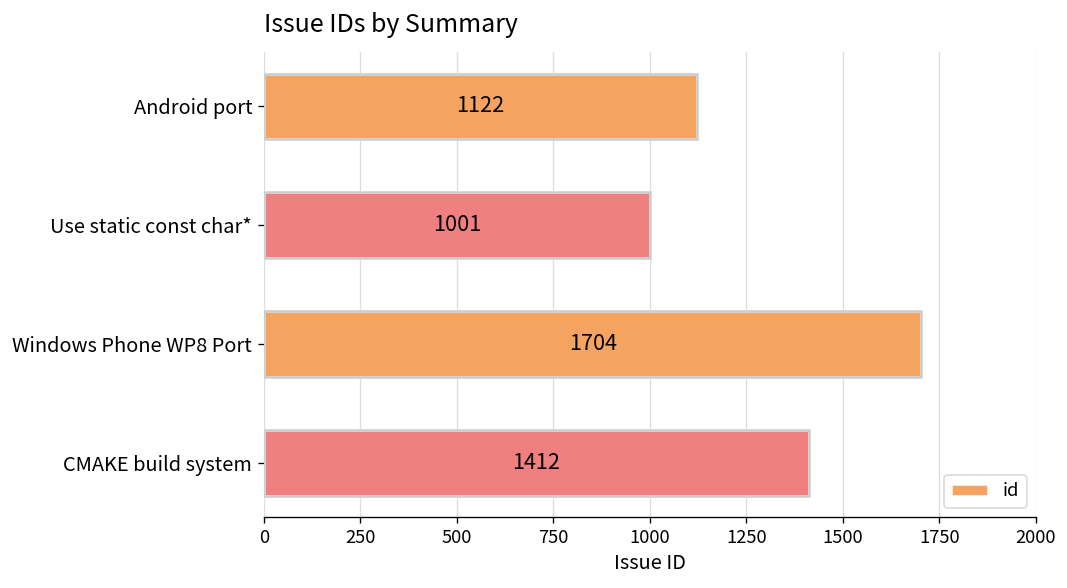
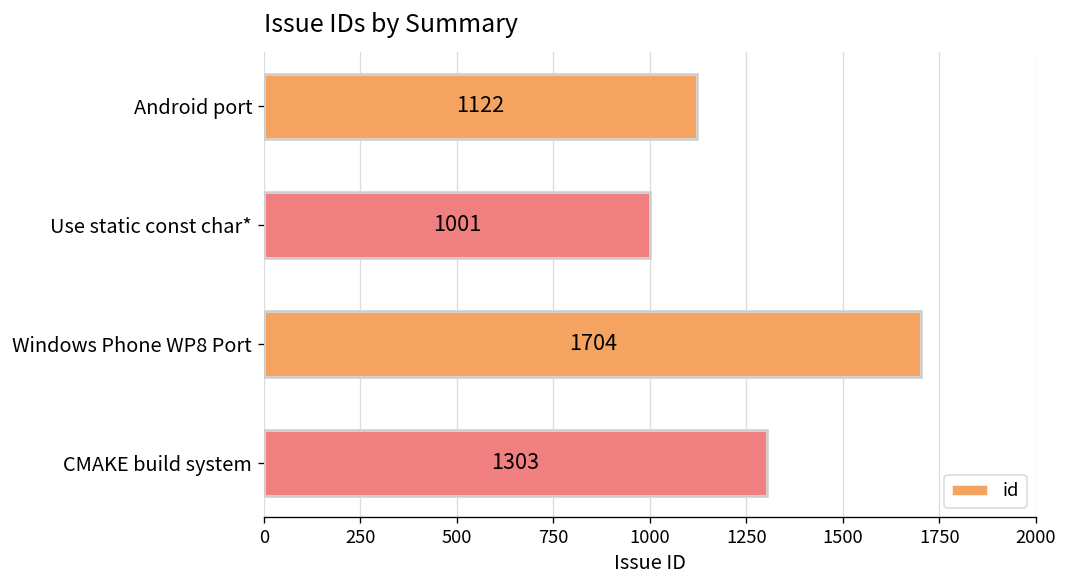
CMAKE build system: 1412 -> 1303
